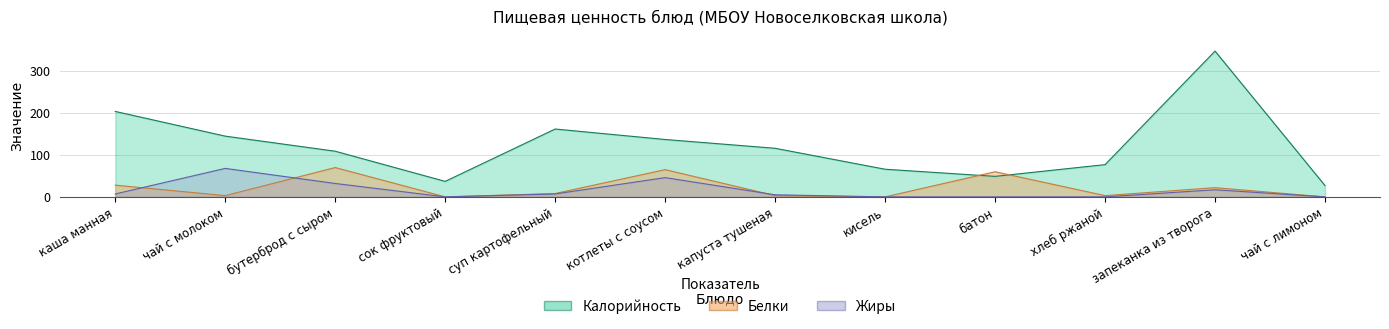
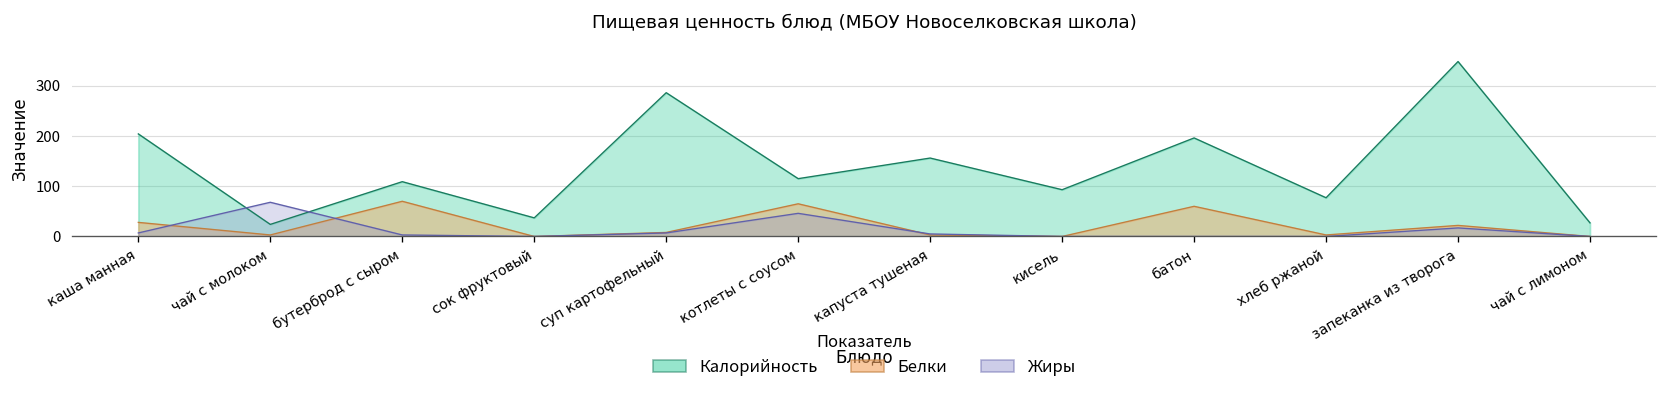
Калорийность, чай с молоком: 150 -> 20
Жиры, бутерброд с сыром: 30 -> 0
Калорийность, суп картофельный: 160 -> 290
Калорийность, котлеты с соусом: 140 -> 120
Калорийность, капуста тушеная: 120 -> 160
Калорийность, кисель: 70 -> 90
Калорийность, батон: 50 -> 200
